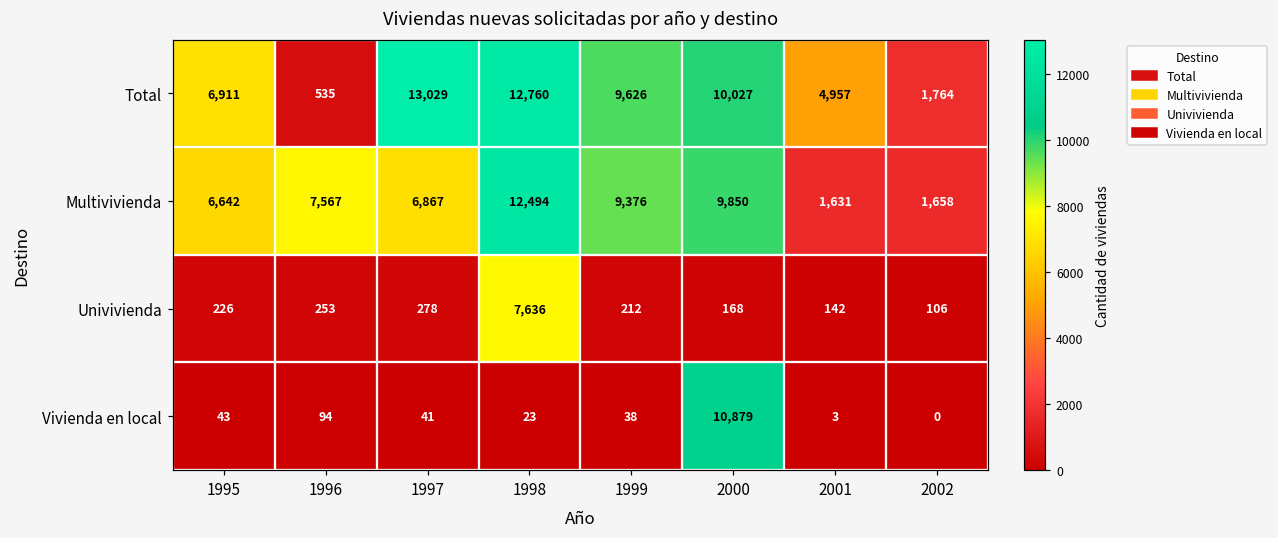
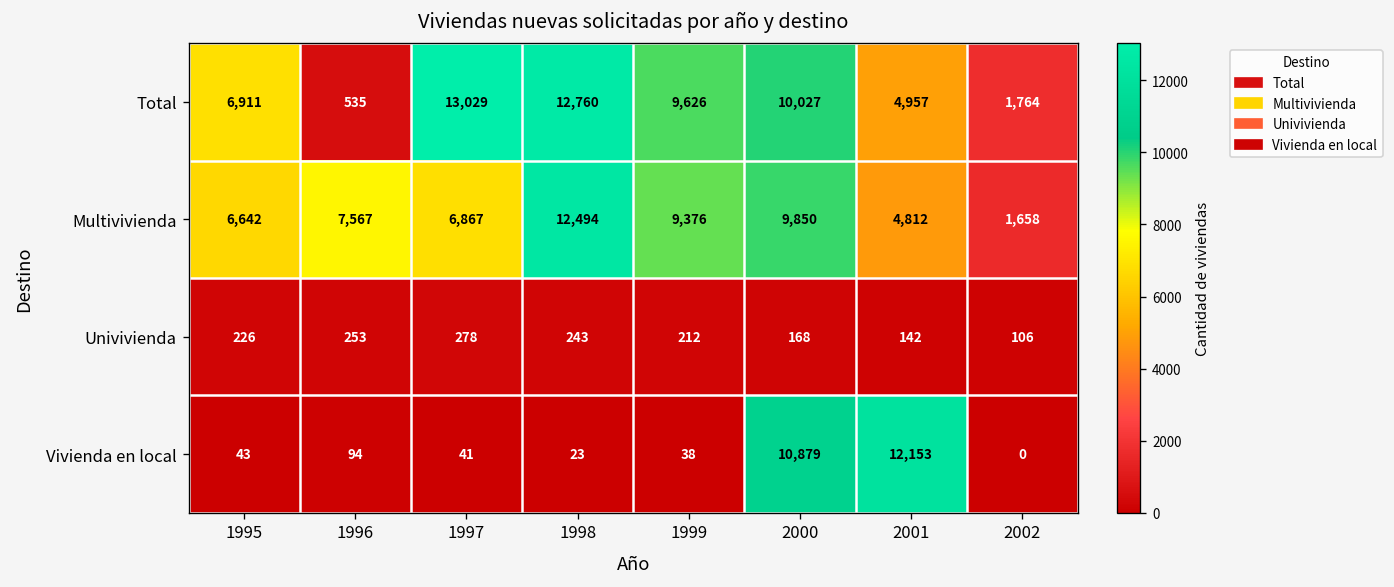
Multivivienda, 2001: 1,631 -> 4,812
Univivienda, 1998: 7,636 -> 243
Vivienda en local, 2001: 3 -> 12,153
